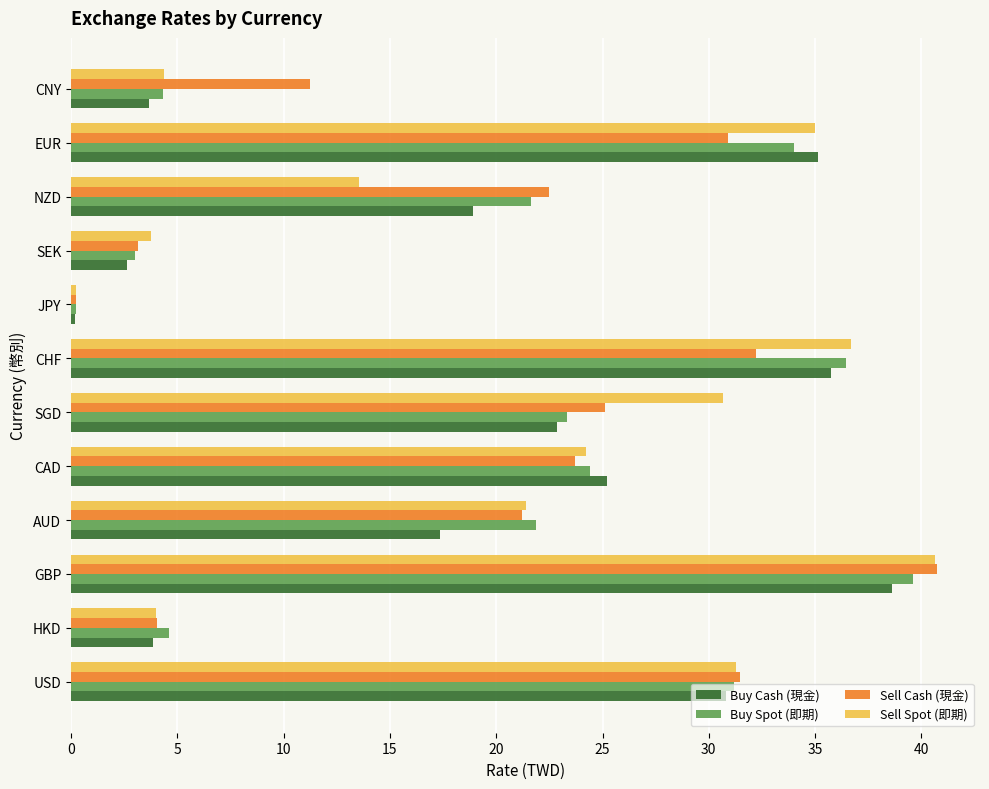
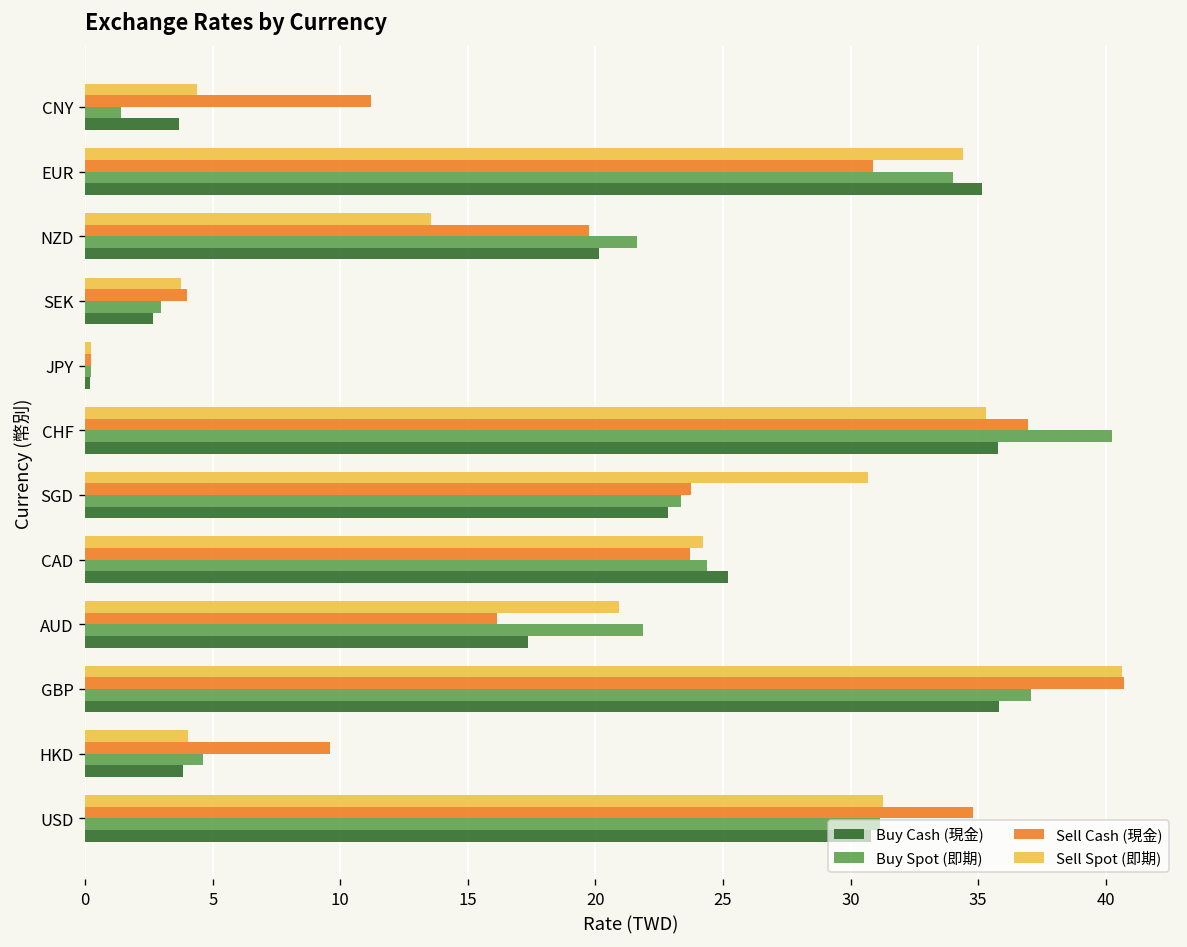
Buy Spot (即期), CNY: 4.3 -> 1.4
Sell Spot (即期), EUR: 35.0 -> 34.4
Sell Cash (現金), NZD: 22.5 -> 19.8
Buy Cash (現金), NZD: 18.9 -> 20.2
Sell Cash (現金), SEK: 3.2 -> 4.0
Sell Spot (即期), CHF: 36.7 -> 35.3
Sell Cash (現金), CHF: 32.2 -> 37.0
Buy Spot (即期), CHF: 36.4 -> 40.2
Sell Cash (現金), SGD: 25.1 -> 23.8
Sell Spot (即期), AUD: 21.4 -> 20.9
Sell Cash (現金), AUD: 21.2 -> 16.2
Buy Spot (即期), GBP: 39.6 -> 37.1
Buy Cash (現金), GBP: 38.6 -> 35.8
Sell Cash (現金), HKD: 4.0 -> 9.6
Sell Cash (現金), USD: 31.5 -> 34.8
